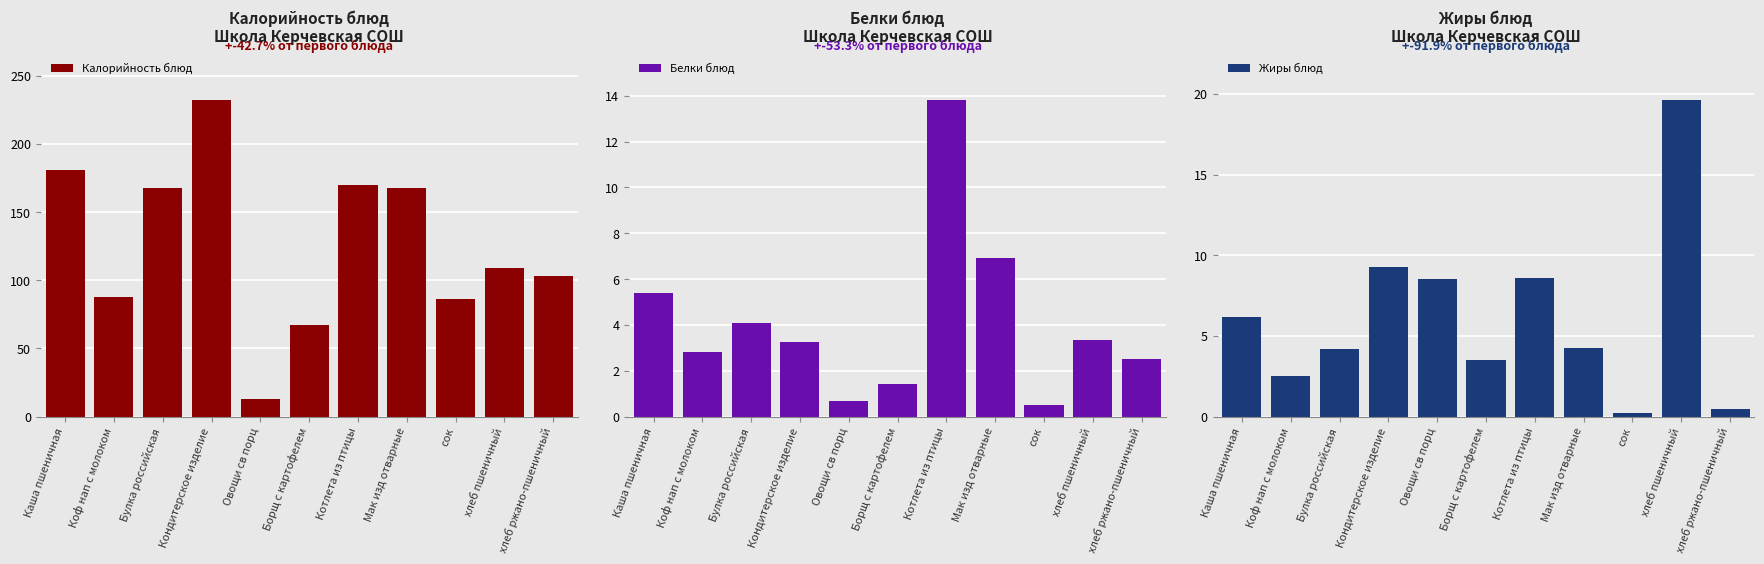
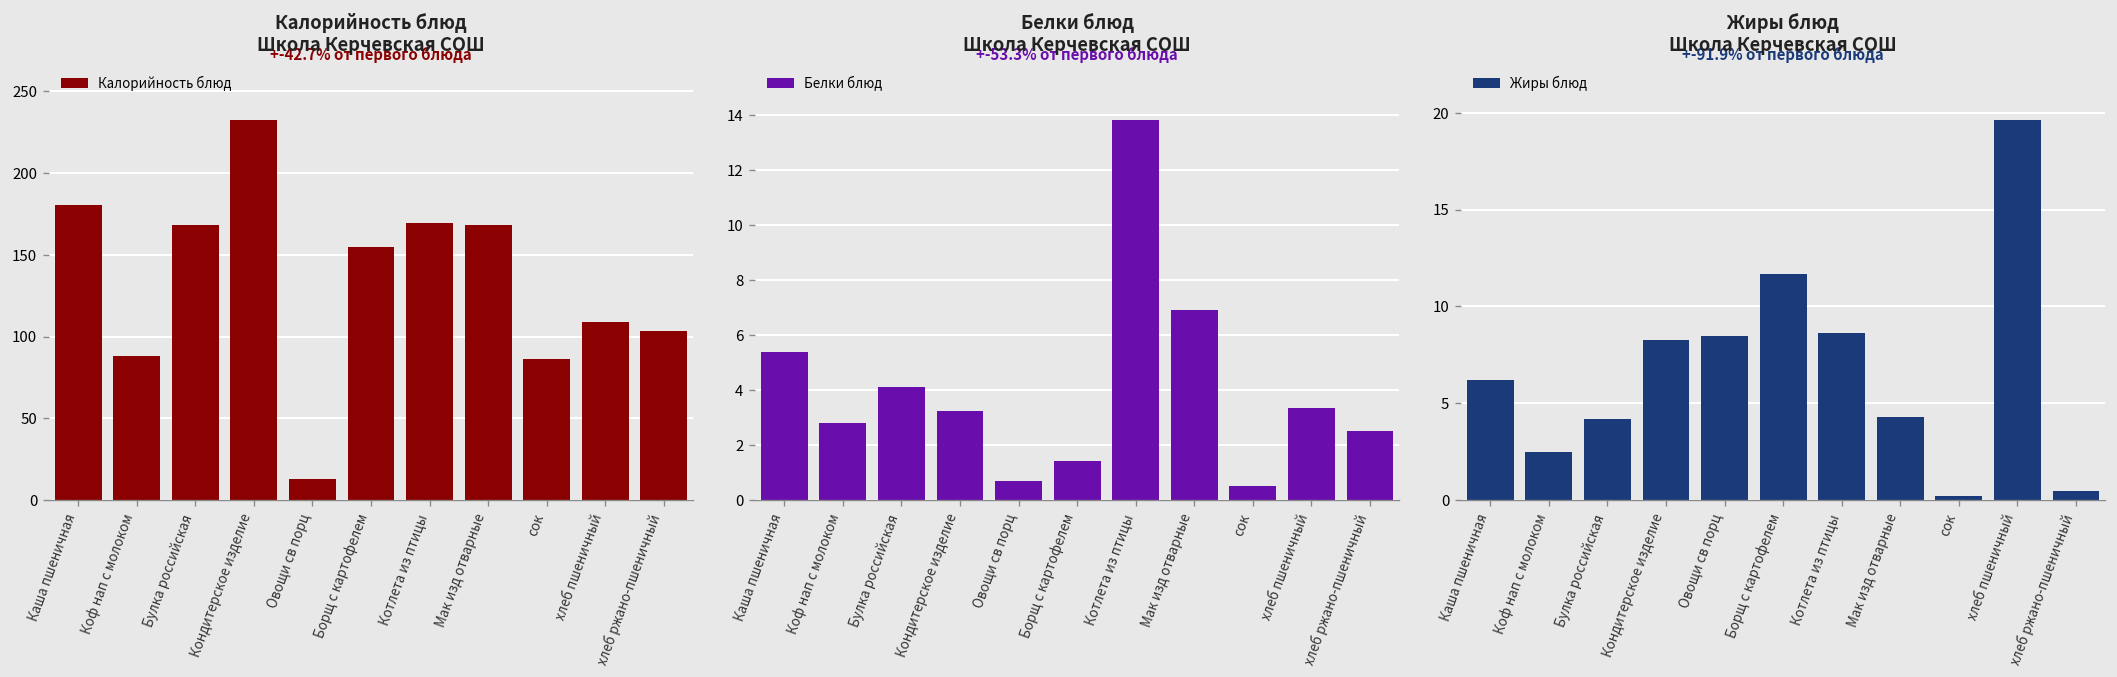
Калорийность блюд Школа Керчевская СОШ, Борщ с картофелем: 67 -> 155
Жиры блюд Школа Керчевская СОШ, Кондитерское изделие: 9.3 -> 8.3
Жиры блюд Школа Керчевская СОШ, Борщ с картофелем: 3.5 -> 11.7
